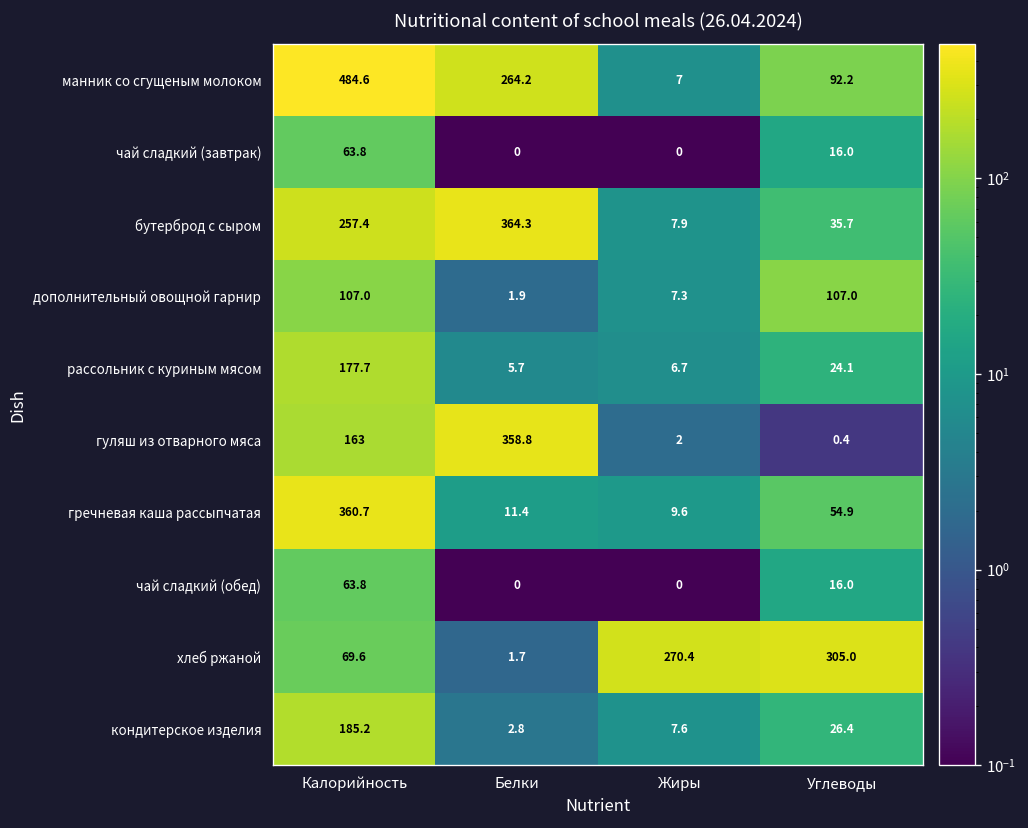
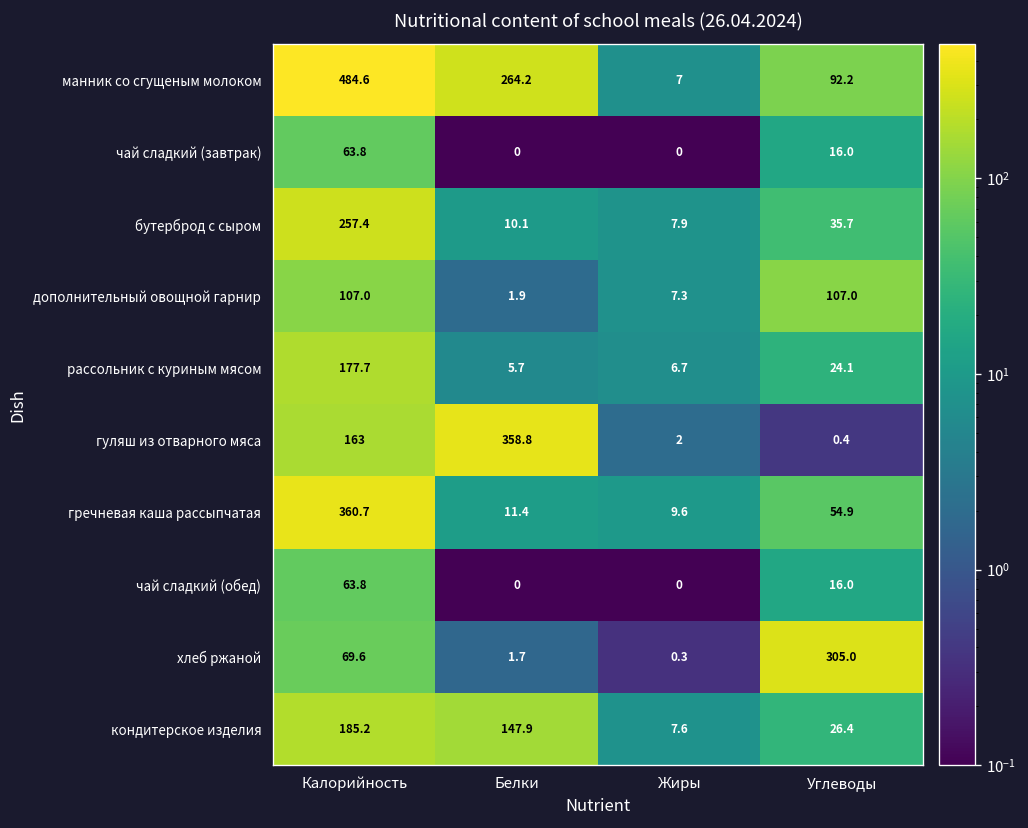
бутерброд с сыром, Белки: 364.3 -> 10.1
хлеб ржаной, Жиры: 270.4 -> 0.3
кондитерское изделия, Белки: 2.8 -> 147.9
